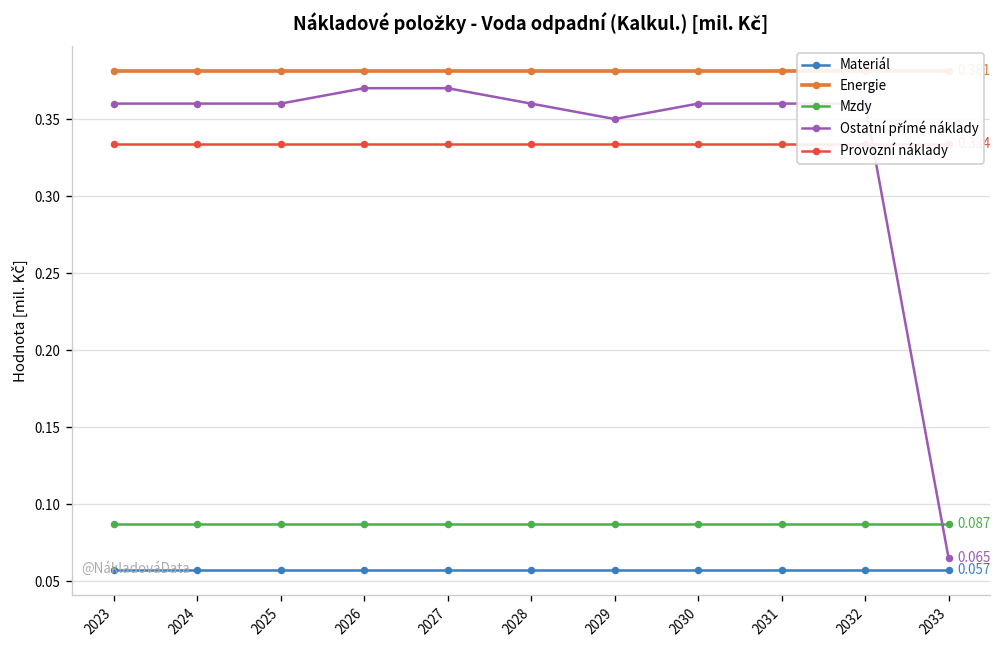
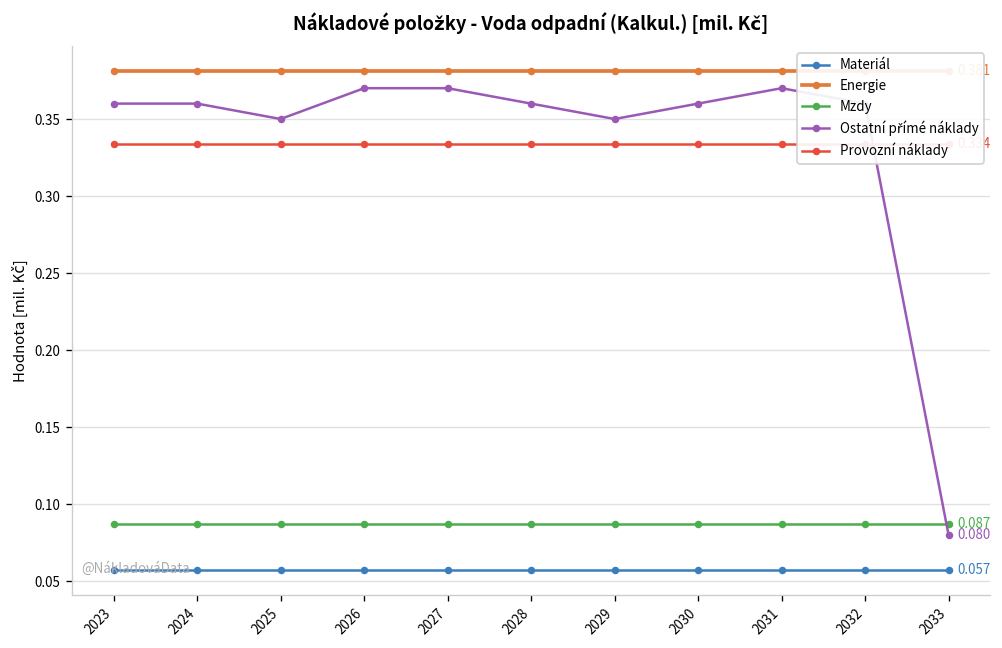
Ostatní přímé náklady, 2025: 0.36 -> 0.35
Ostatní přímé náklady, 2031: 0.36 -> 0.37
Ostatní přímé náklady, 2033: 0.065 -> 0.080
